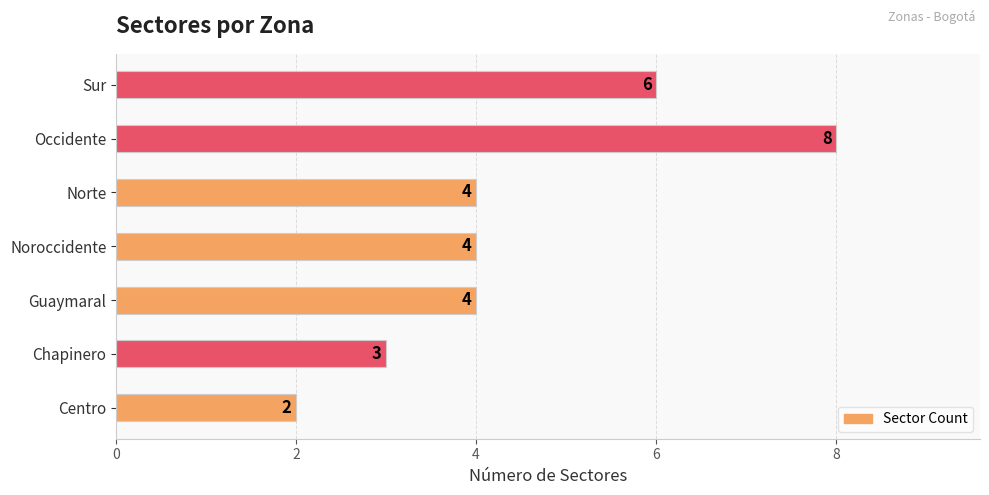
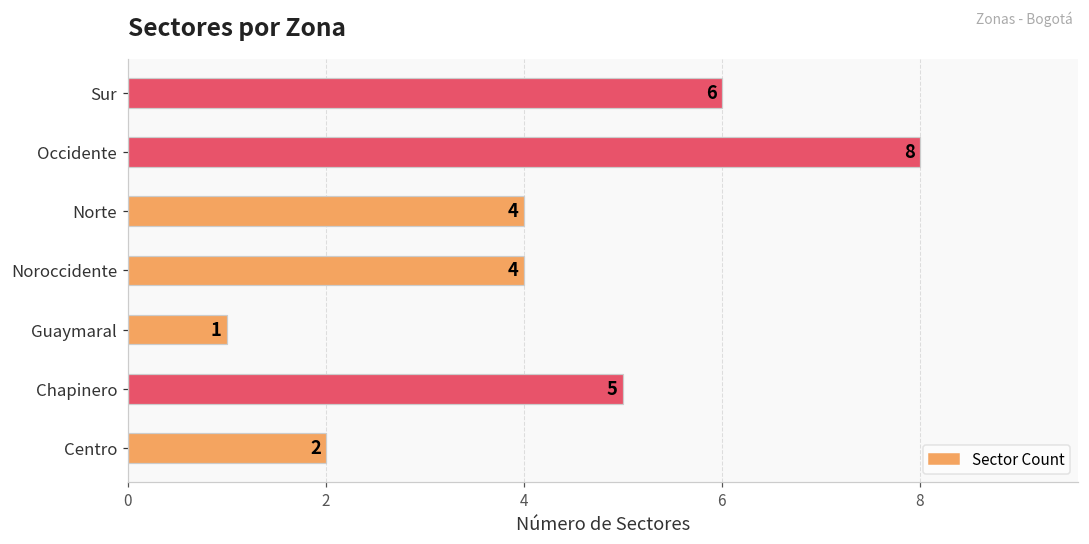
Guaymaral: 4 -> 1
Chapinero: 3 -> 5
